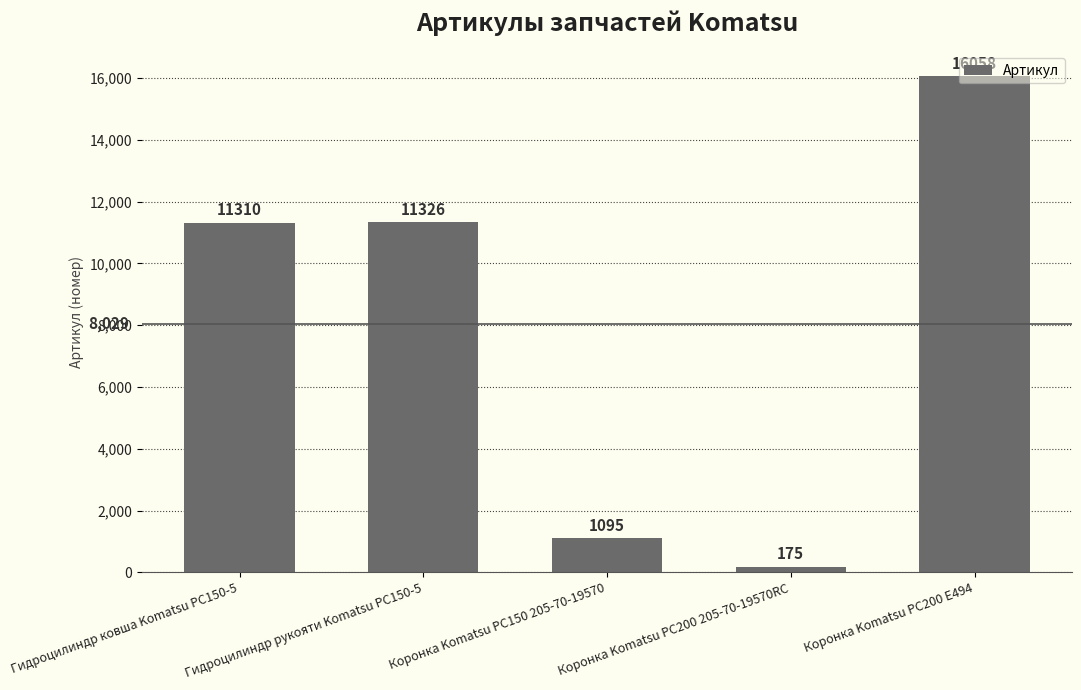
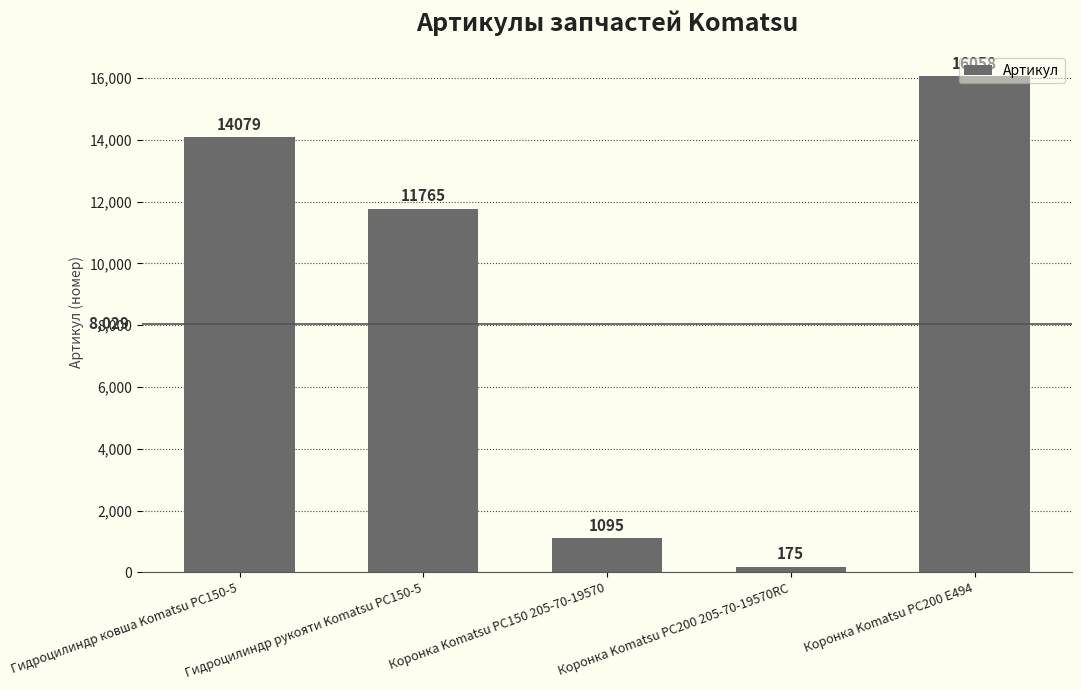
Гидроцилиндр ковша Komatsu PC150-5: 11310 -> 14079
Гидроцилиндр рукояти Komatsu PC150-5: 11326 -> 11765
